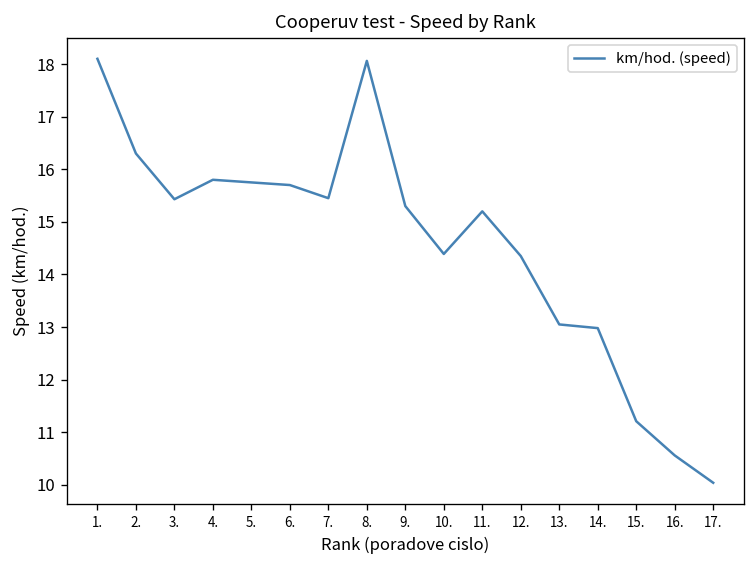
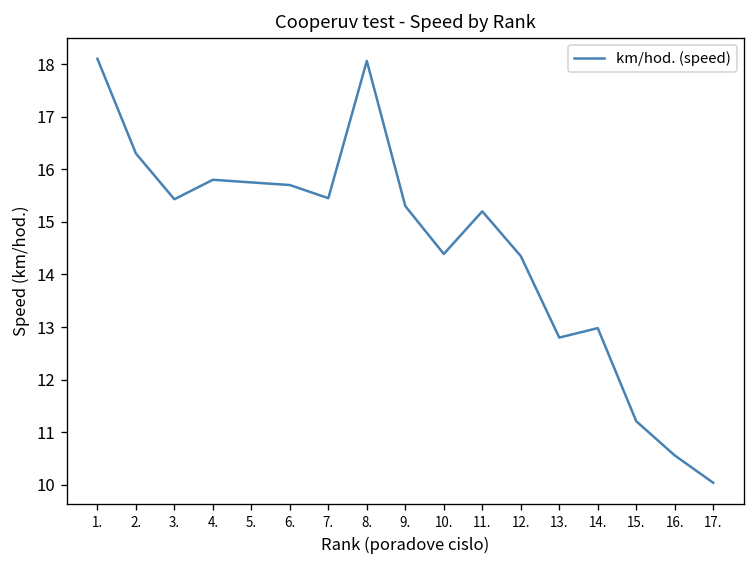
13.: 13.1 -> 12.8
